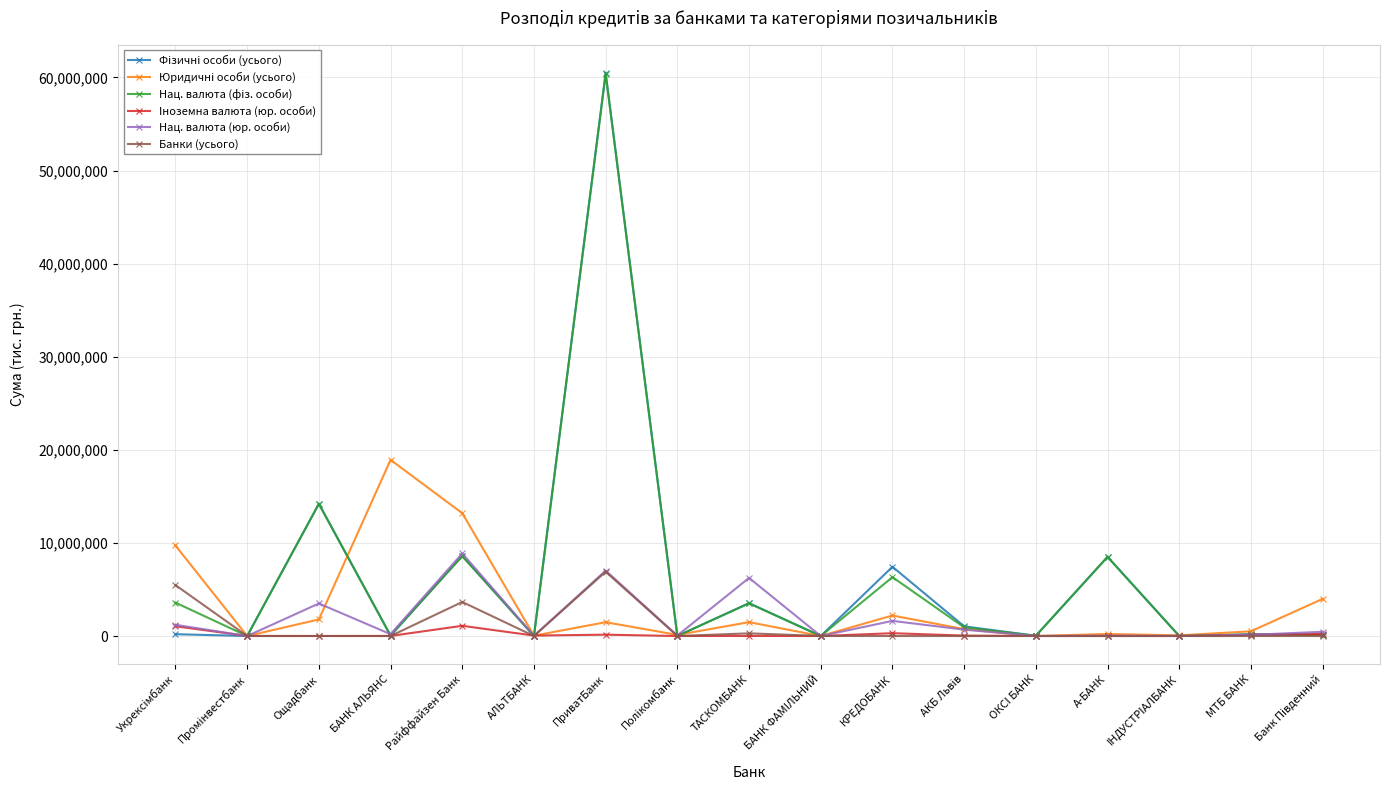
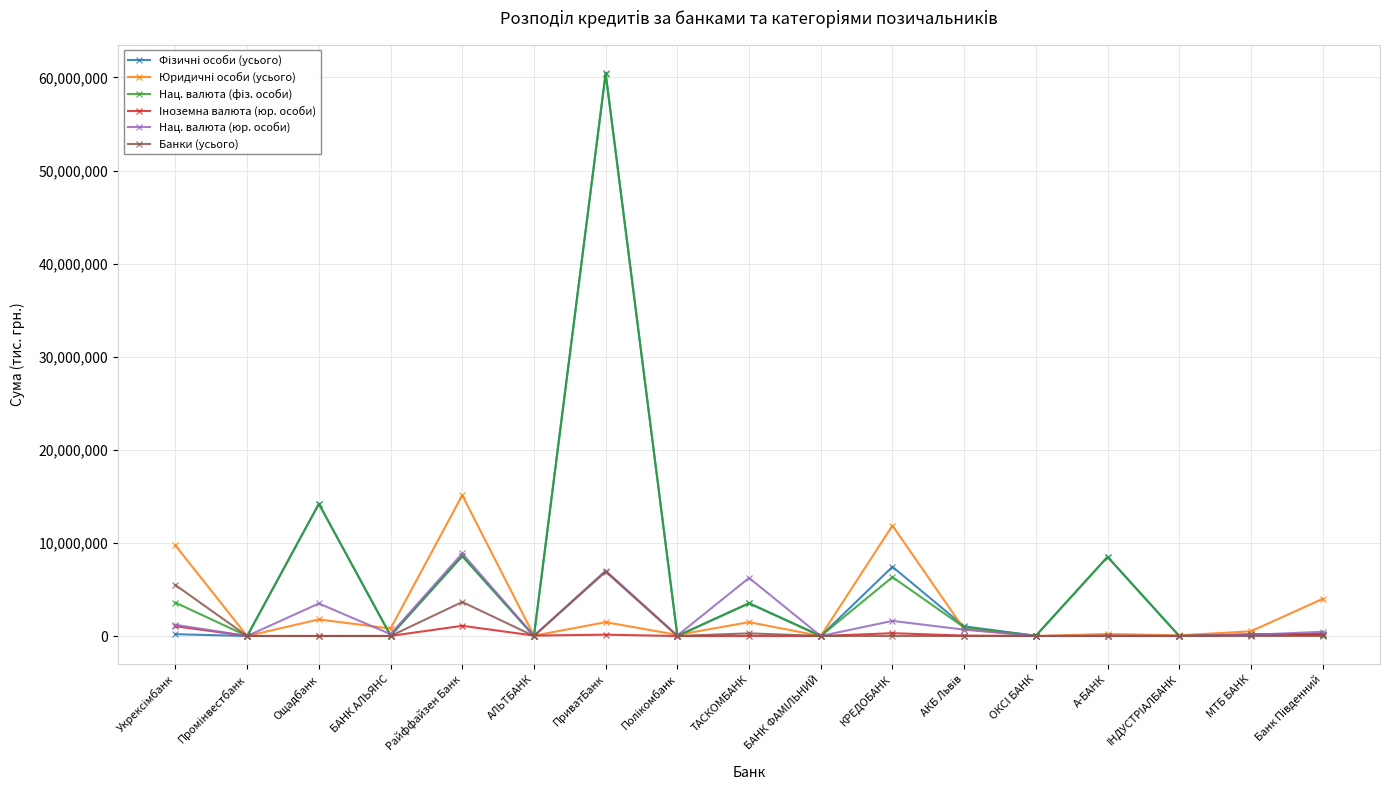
Юридичні особи (усього), БАНК АЛЬЯНС: 19,000,000 -> 1,000,000
Юридичні особи (усього), Райффайзен Банк: 13,000,000 -> 15,000,000
Юридичні особи (усього), КРЕДОБАНК: 2,000,000 -> 12,000,000
